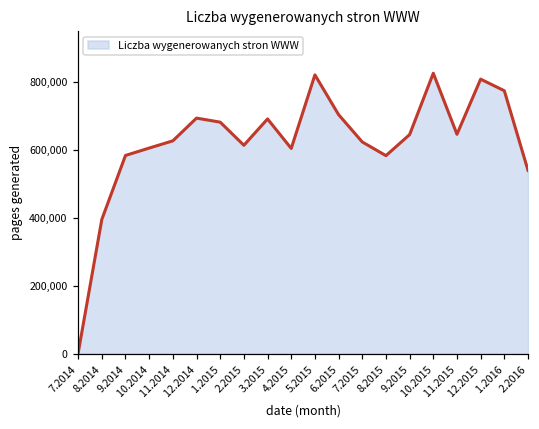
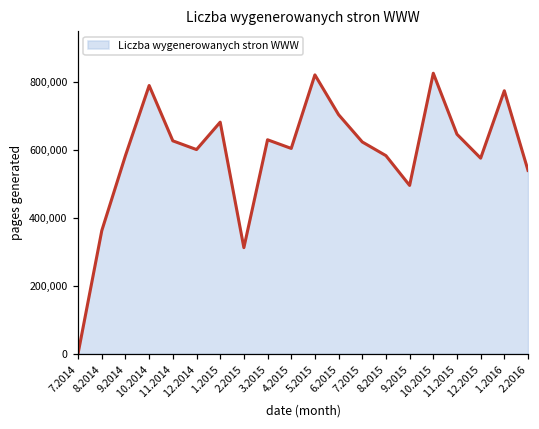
8.2014: 400,000 -> 360,000
10.2014: 610,000 -> 790,000
12.2014: 690,000 -> 600,000
2.2015: 610,000 -> 310,000
3.2015: 690,000 -> 630,000
9.2015: 650,000 -> 500,000
12.2015: 810,000 -> 580,000
